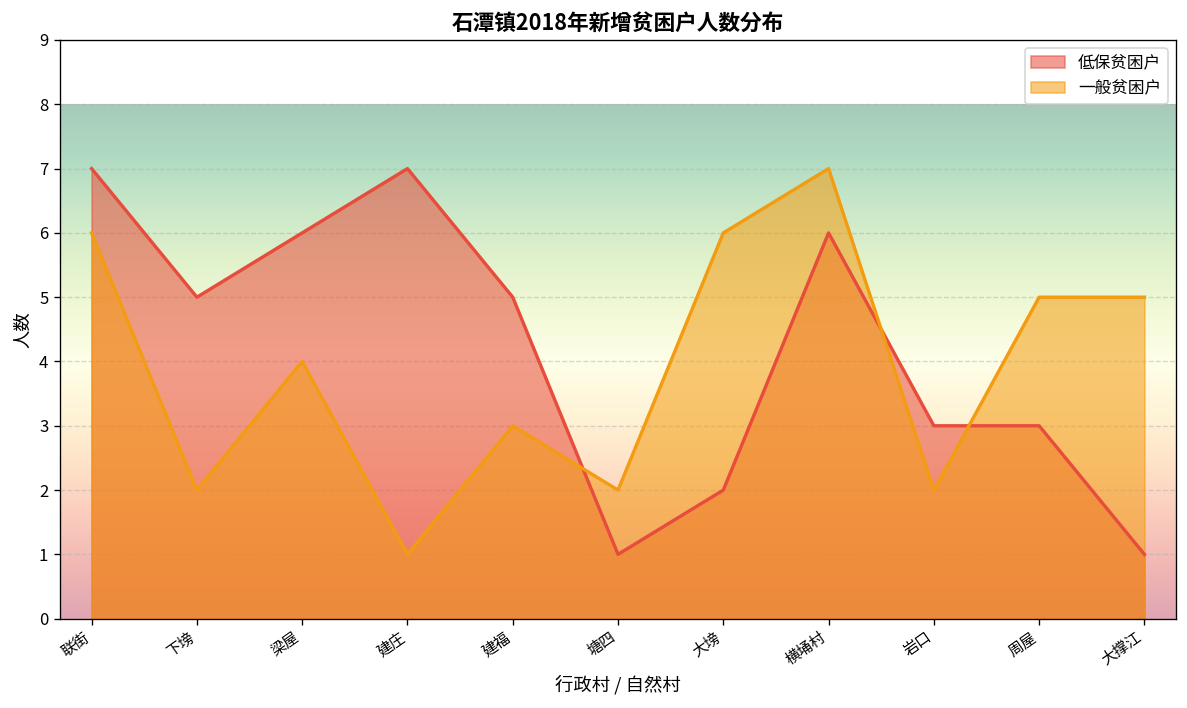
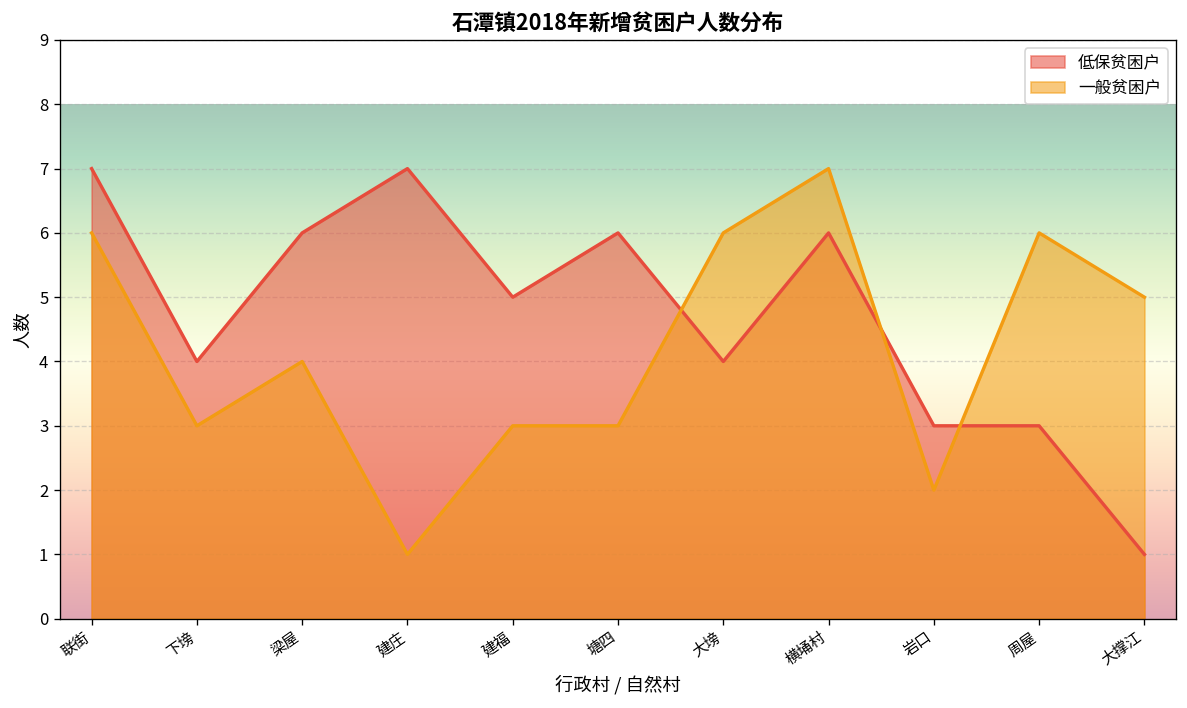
低保贫困户, 下塝: 5 -> 4
一般贫困户, 下塝: 2 -> 3
低保贫困户, 塘四: 1 -> 6
一般贫困户, 塘四: 2 -> 3
低保贫困户, 大塝: 2 -> 4
一般贫困户, 周屋: 5 -> 6
